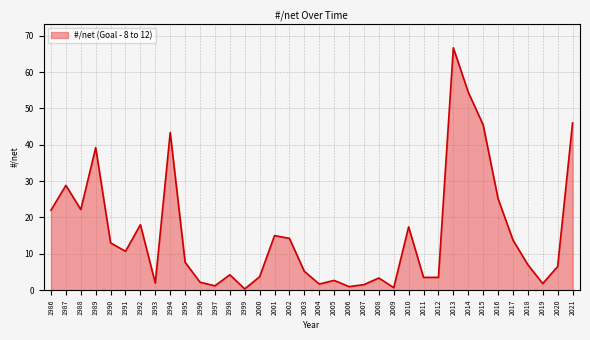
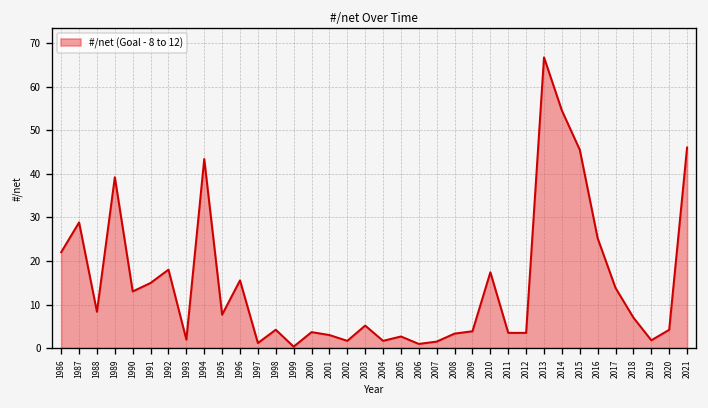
1988: 22 -> 8
1991: 11 -> 15
1996: 2 -> 16
2001: 15 -> 3
2002: 14 -> 2
2009: 1 -> 4
2020: 7 -> 4
